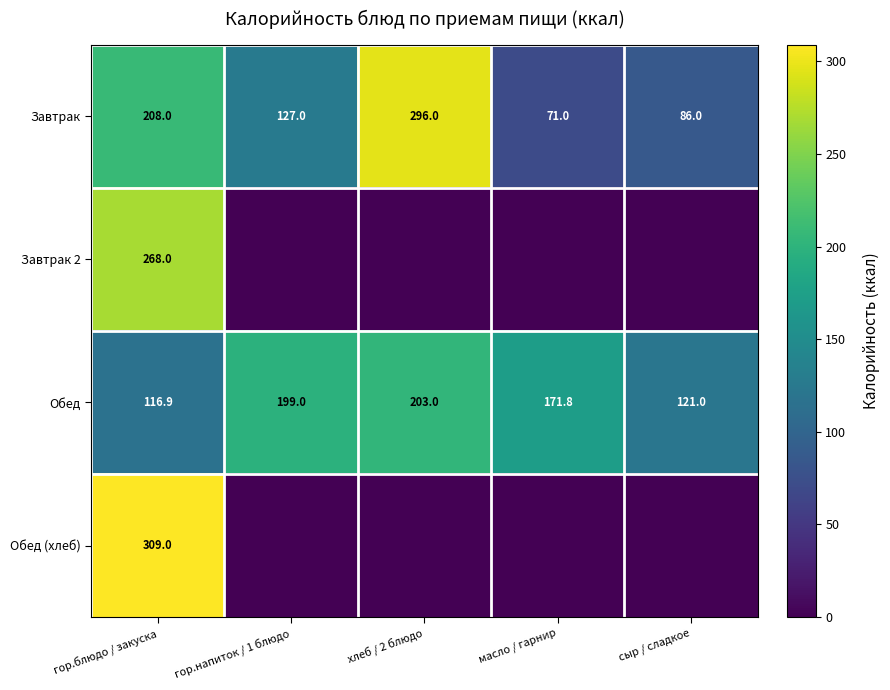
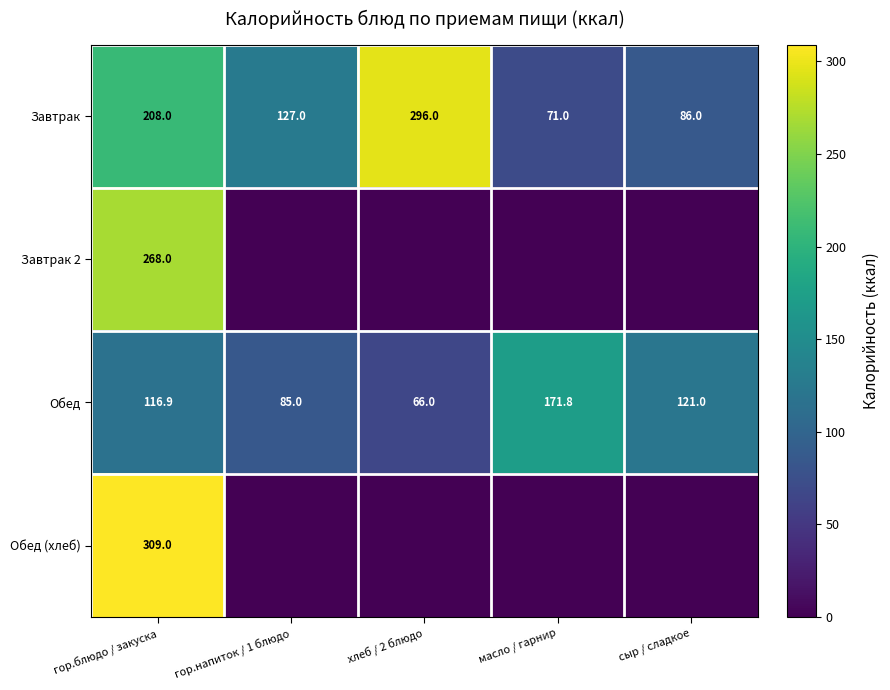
Обед, гор.напиток / 1 блюдо: 199.0 -> 85.0
Обед, хлеб / 2 блюдо: 203.0 -> 66.0
